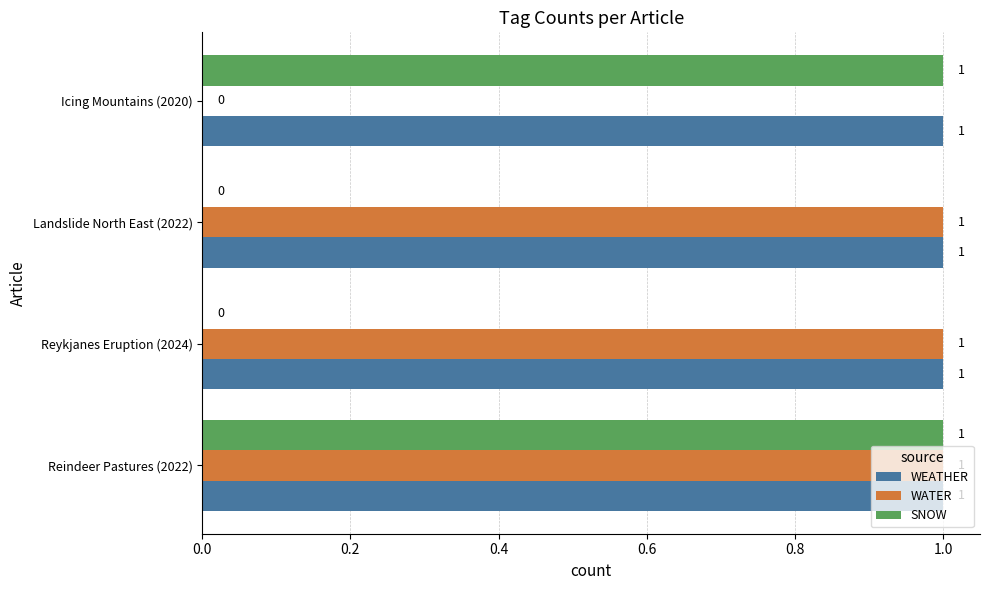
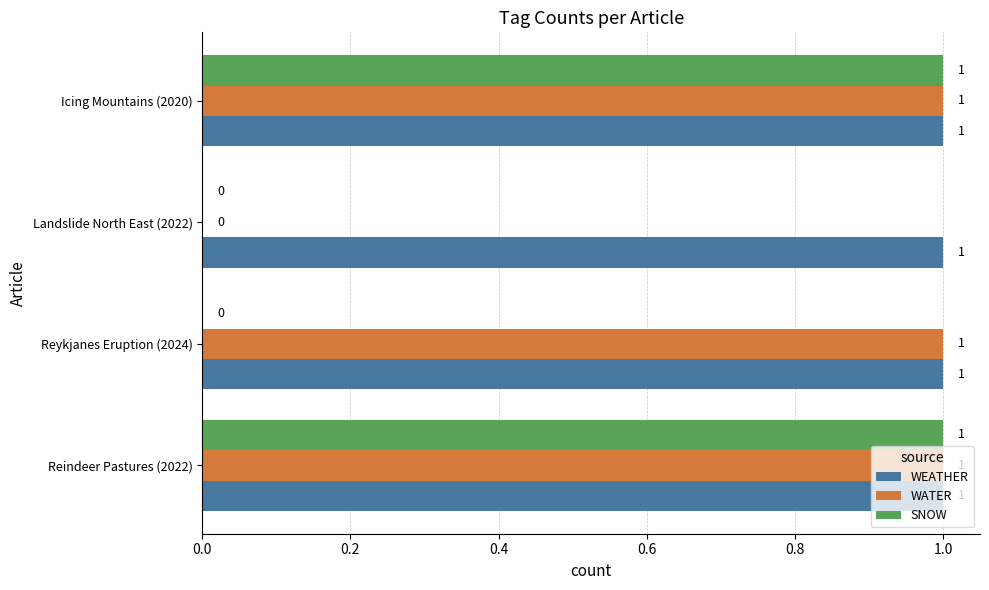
WATER, Icing Mountains (2020): 0 -> 1
WATER, Landslide North East (2022): 1 -> 0
